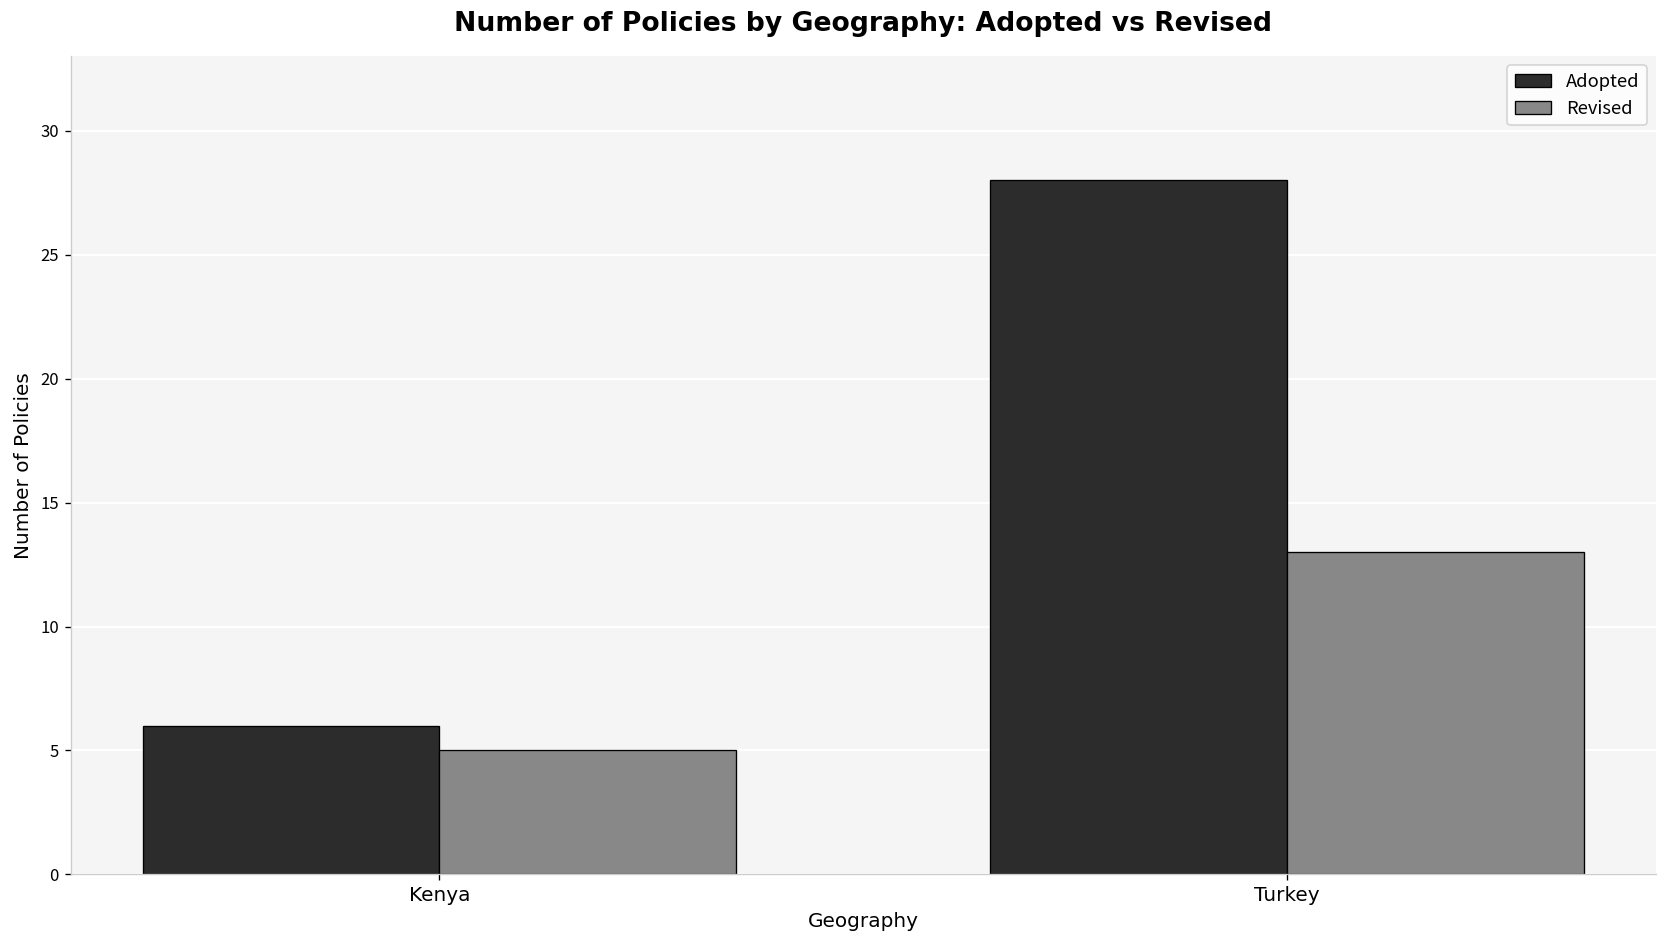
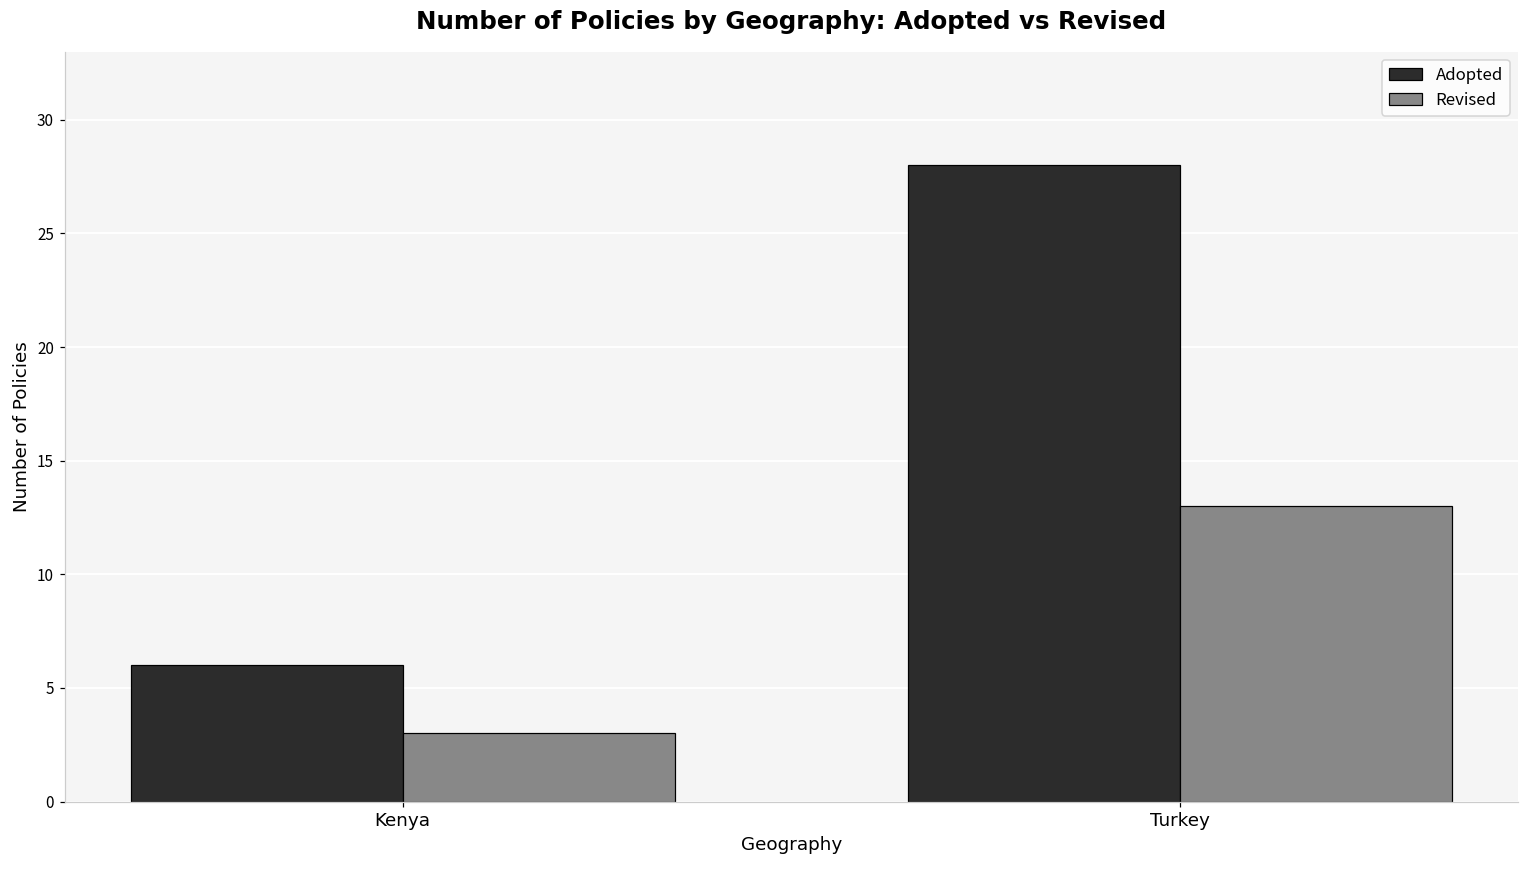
Revised, Kenya: 5 -> 3
